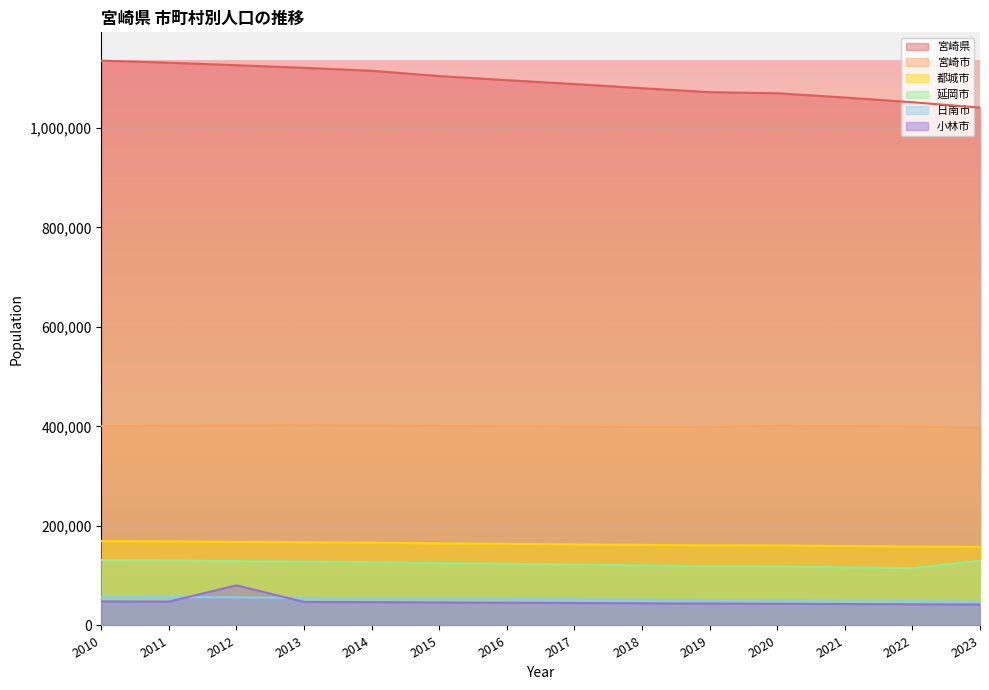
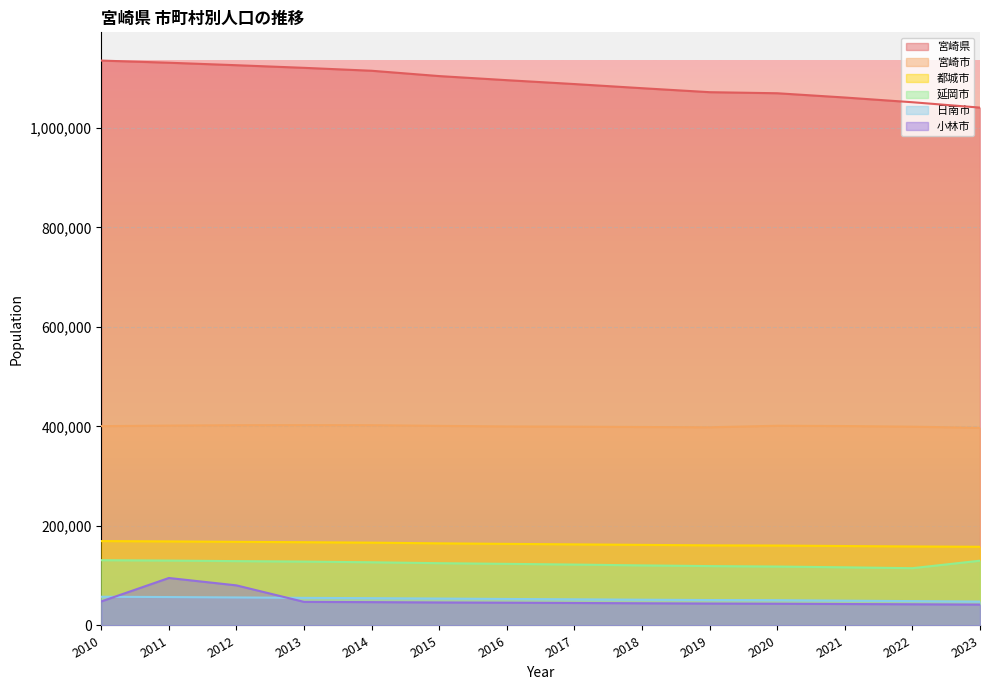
小林市, 2011: 50,000 -> 100,000
